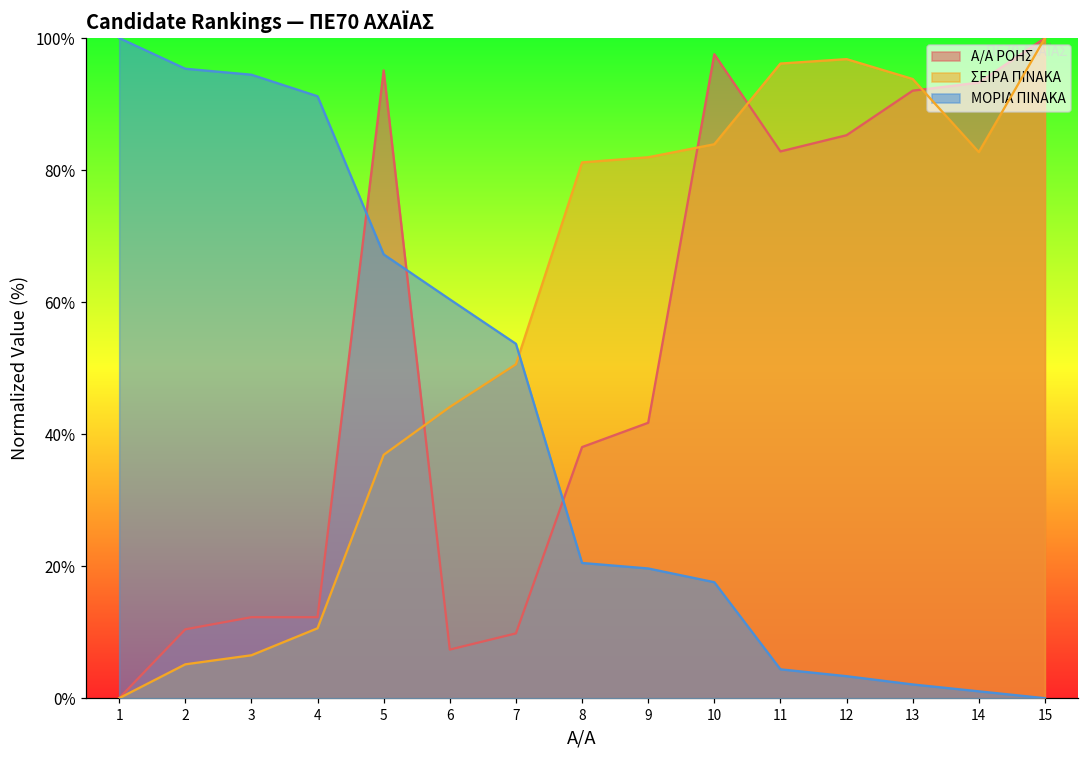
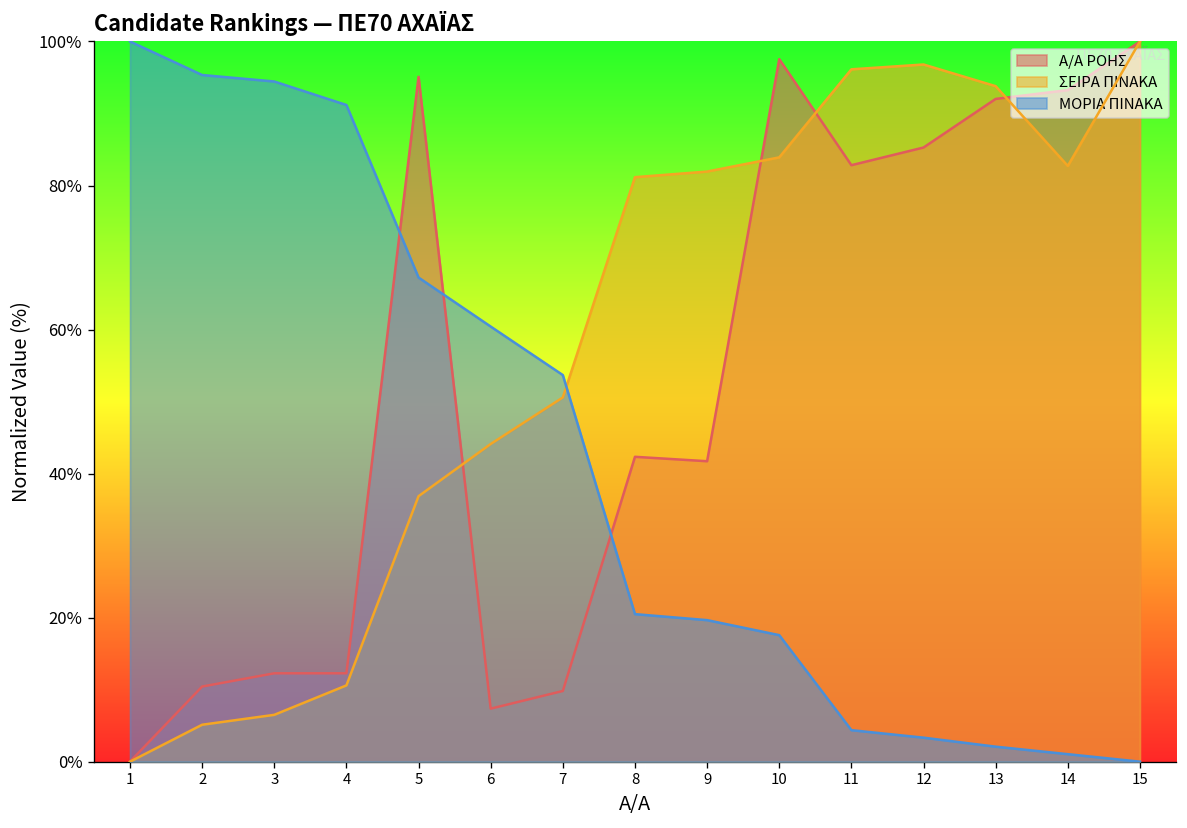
Α/Α ΡΟΗΣ, 8: 38% -> 42%
